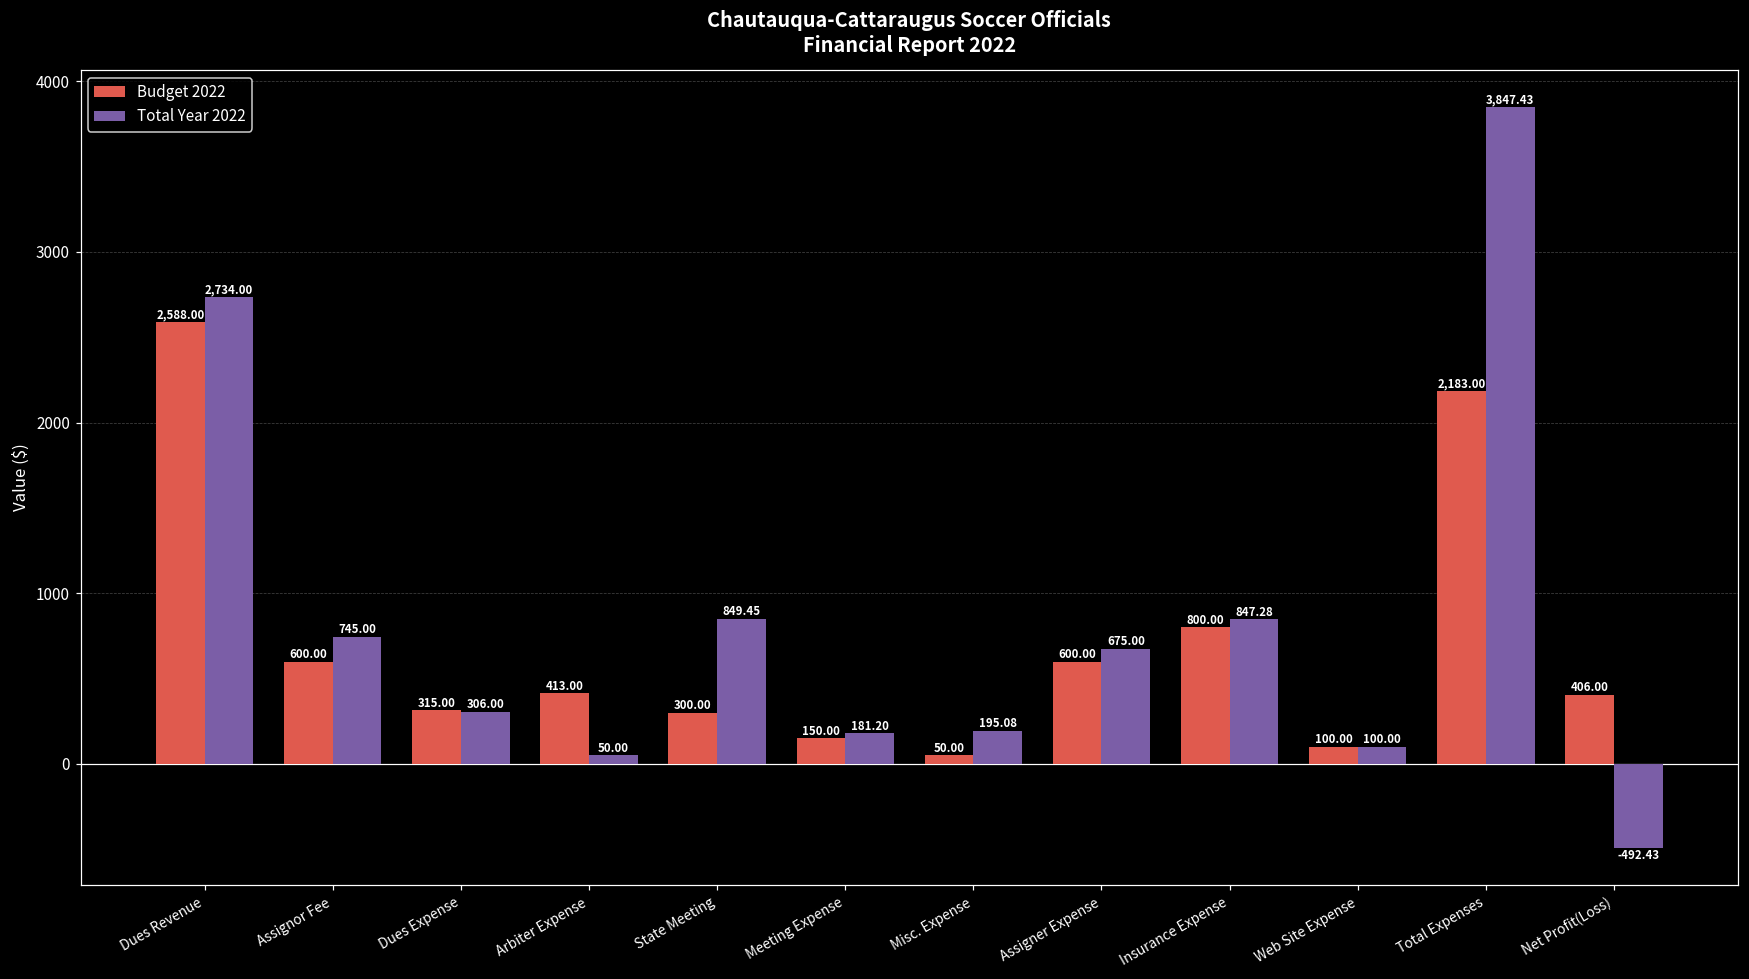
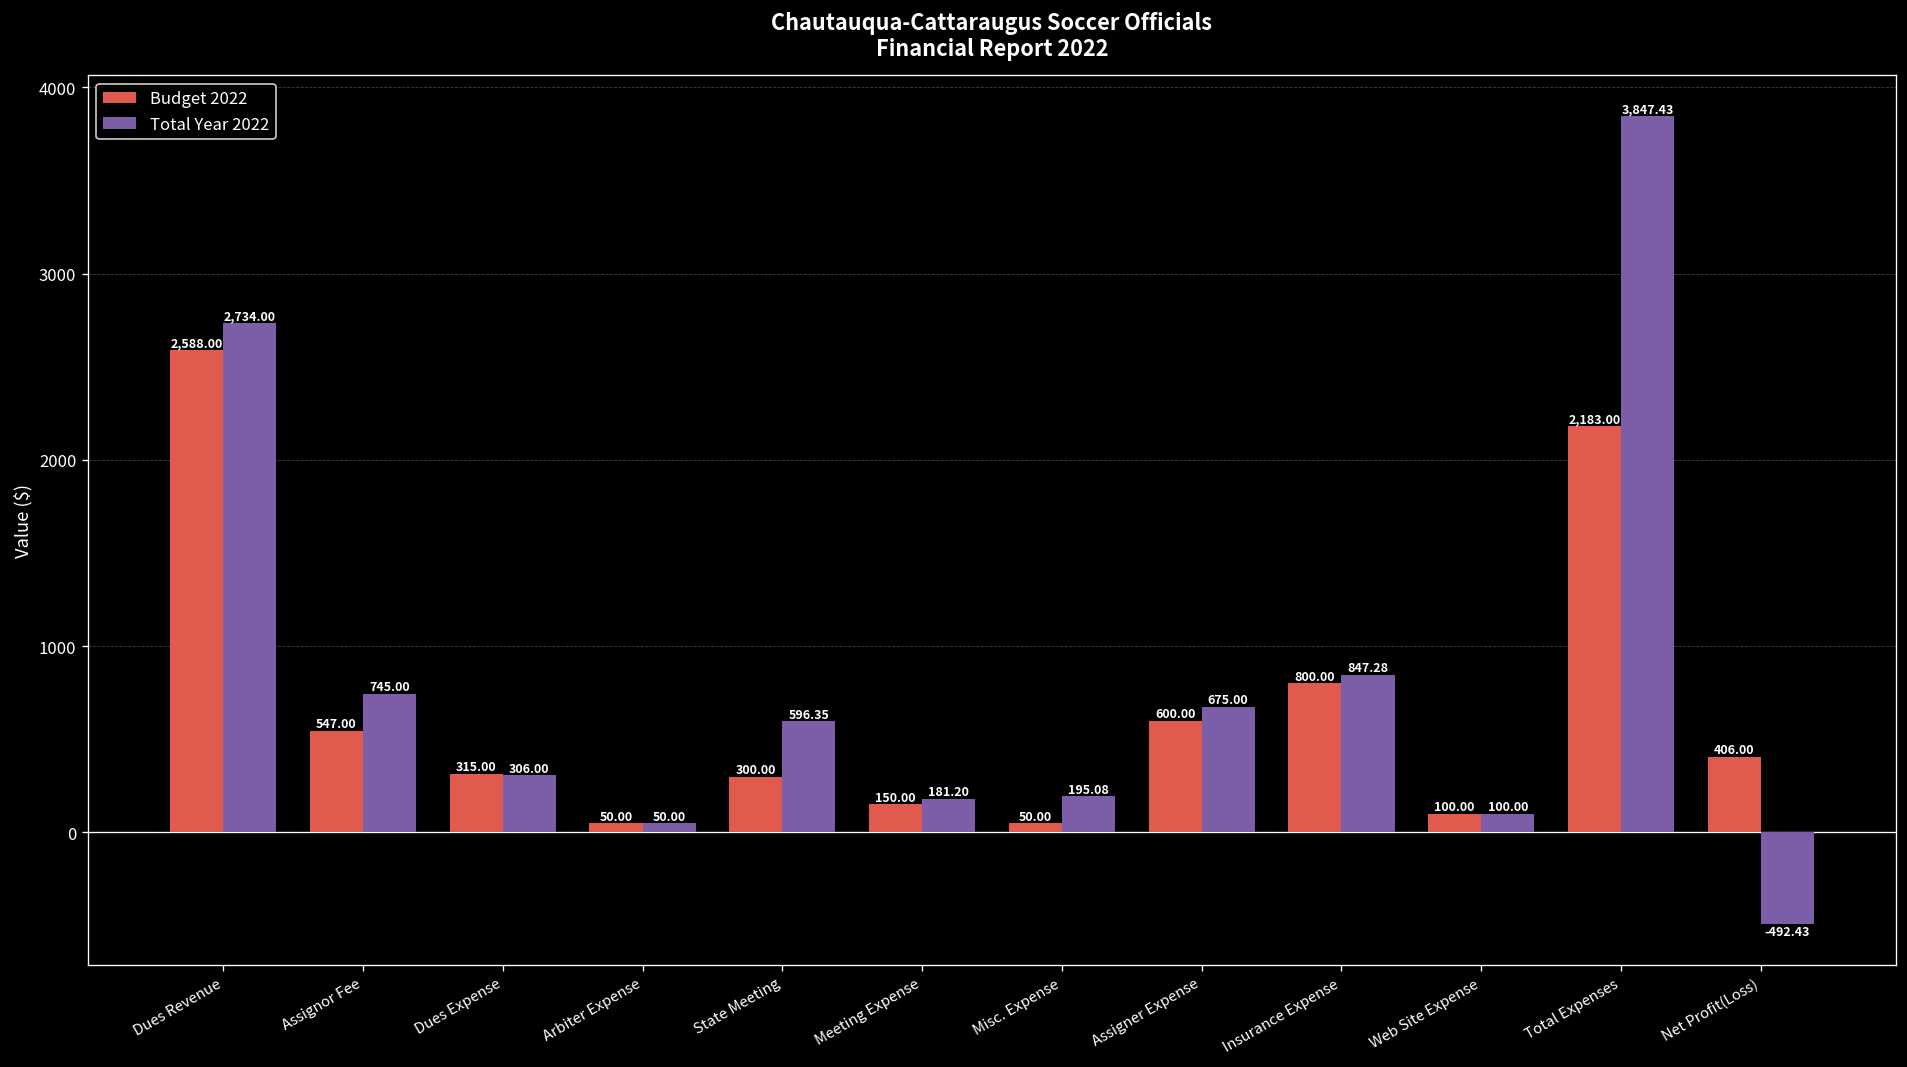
Budget 2022, Assignor Fee: 600.00 -> 547.00
Budget 2022, Arbiter Expense: 413.00 -> 50.00
Total Year 2022, State Meeting: 849.45 -> 596.35
